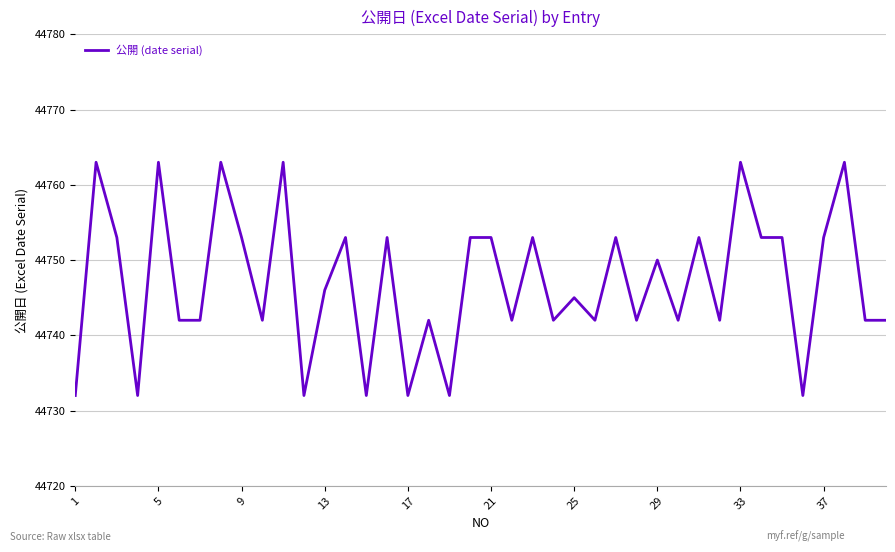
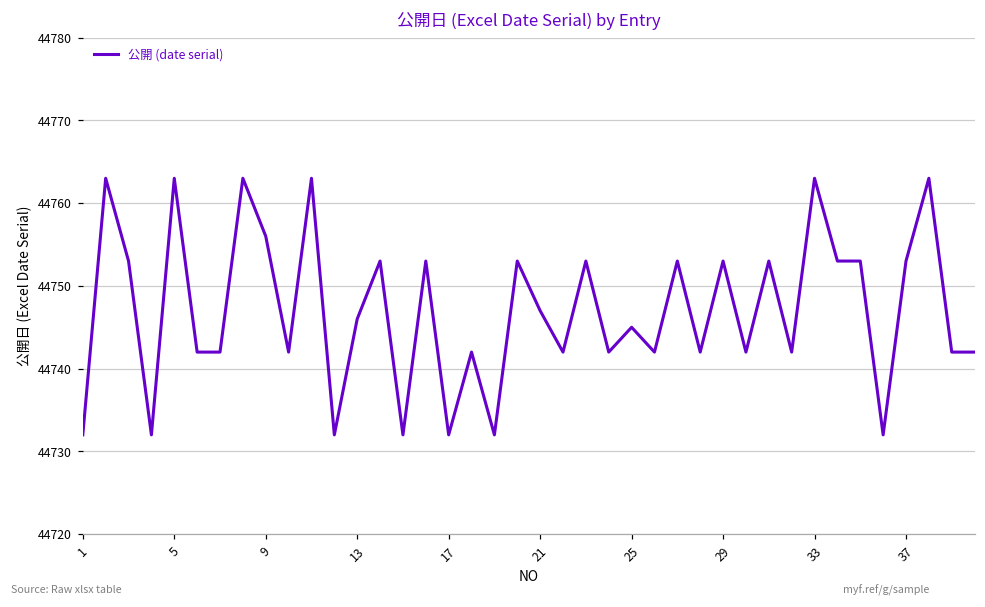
9: 44753 -> 44756
21: 44753 -> 44747
29: 44750 -> 44753
